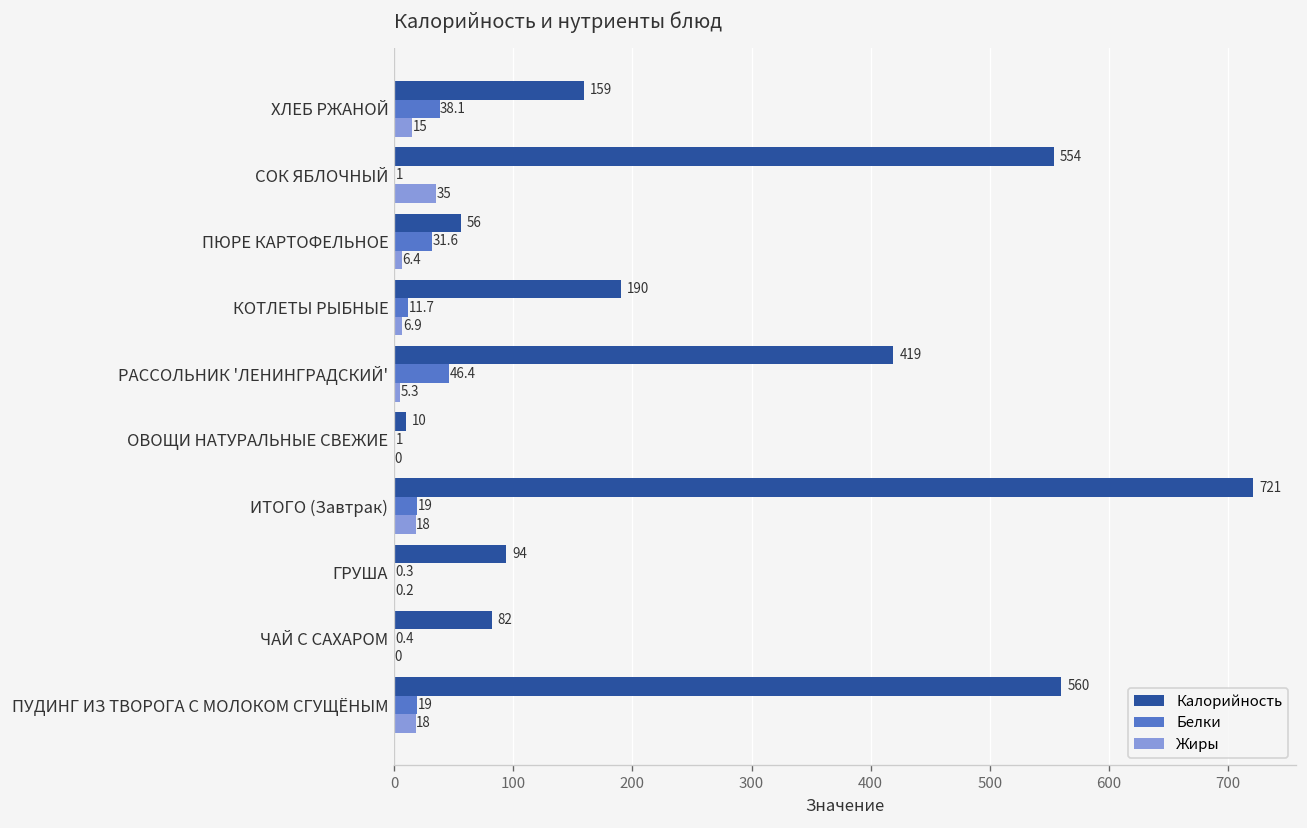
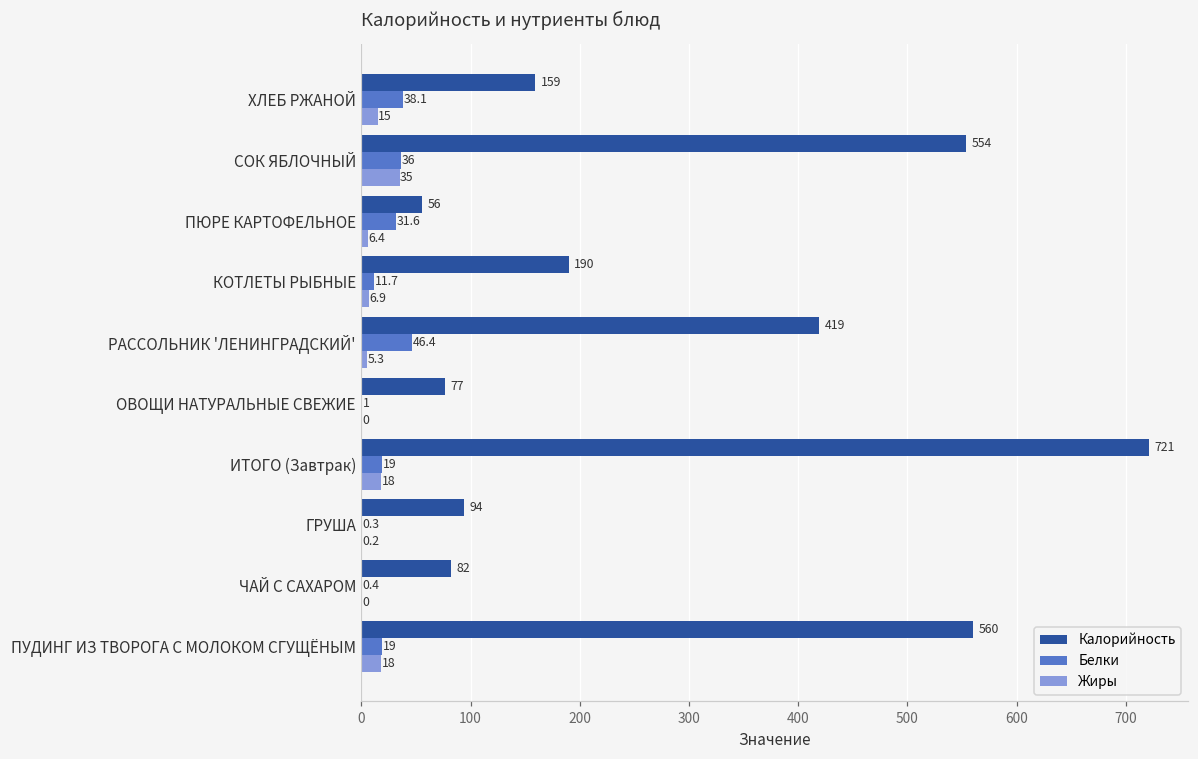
Белки, СОК ЯБЛОЧНЫЙ: 1 -> 36
Калорийность, ОВОЩИ НАТУРАЛЬНЫЕ СВЕЖИЕ: 10 -> 77
